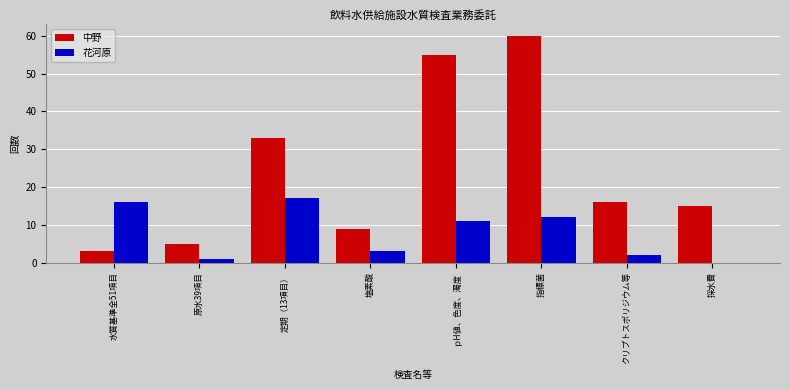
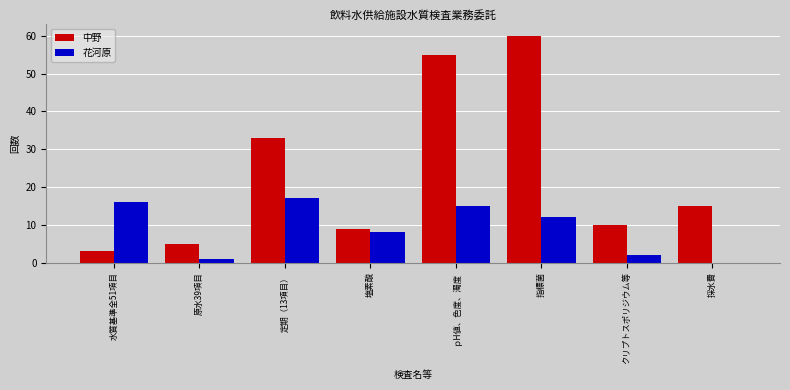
花河原, 塩素酸: 3 -> 8
花河原, ｐH値、色度、濁度: 11 -> 15
中野, クリプトスポリジウム等: 16 -> 10
